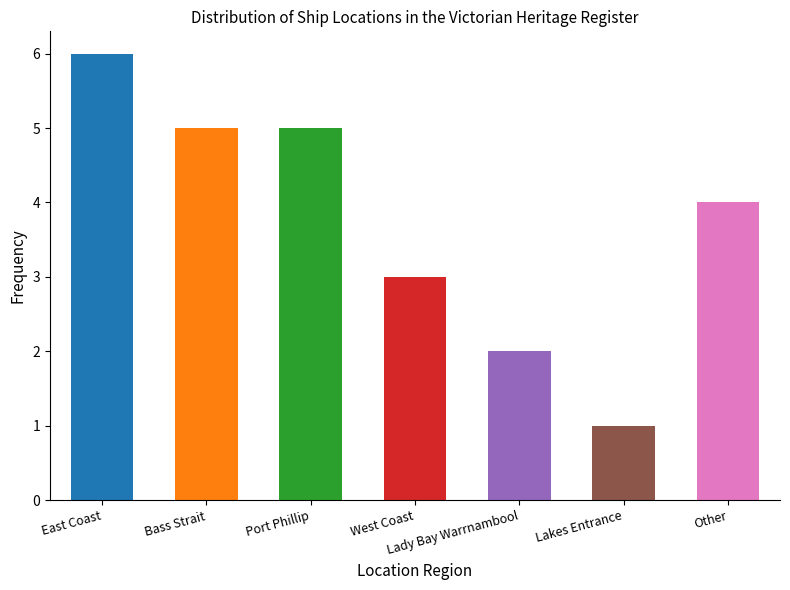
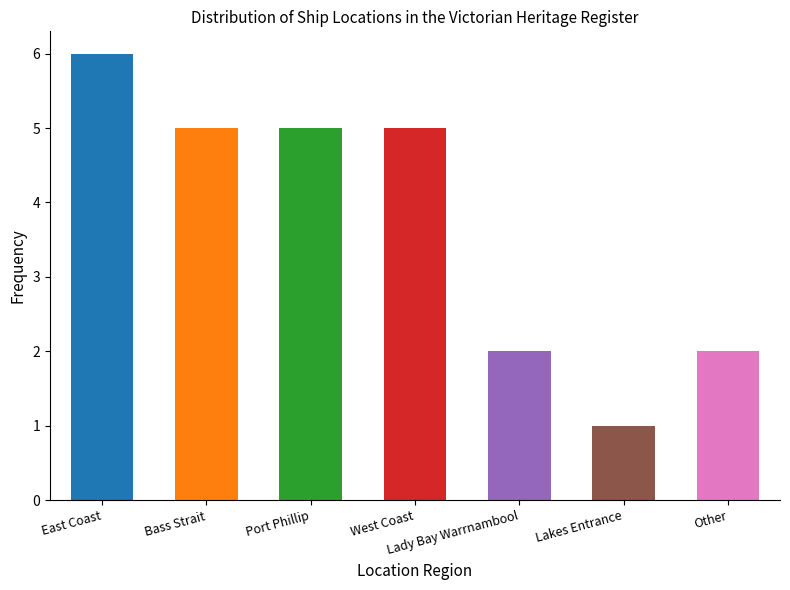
West Coast: 3 -> 5
Other: 4 -> 2
